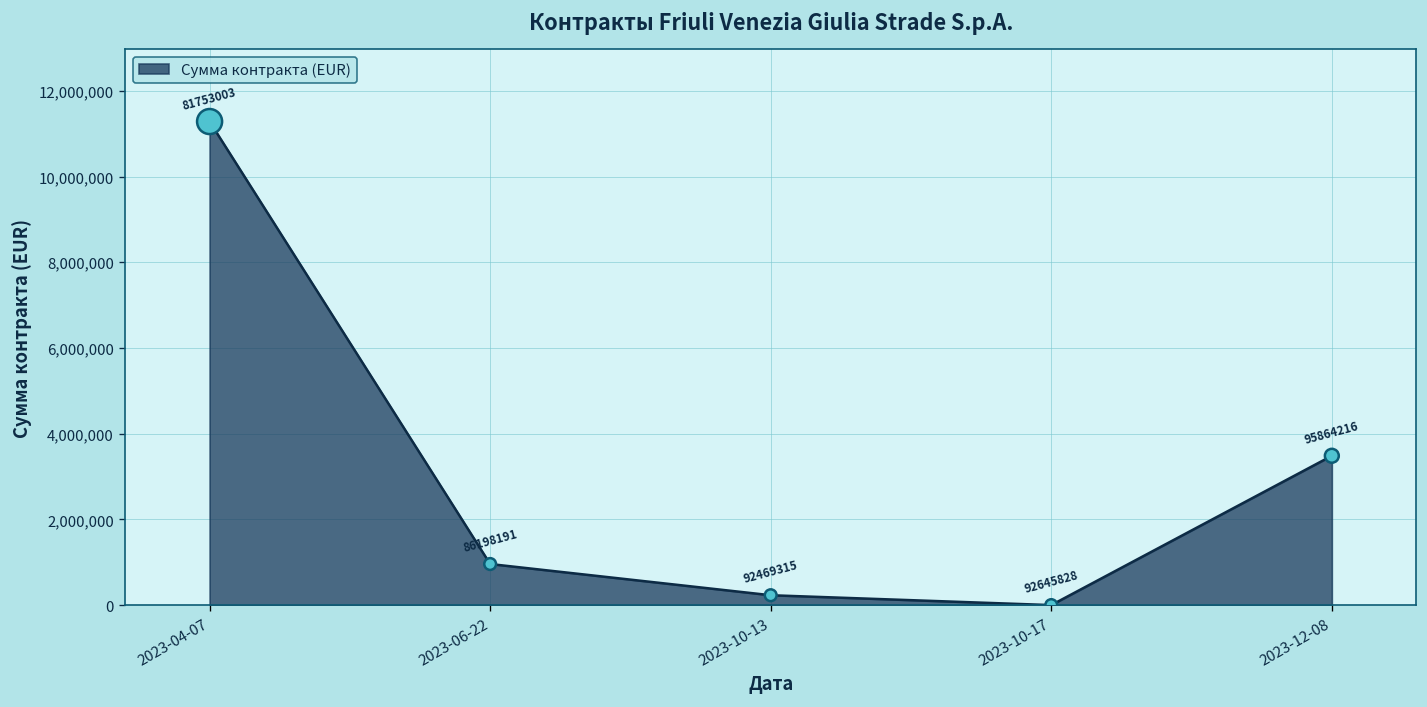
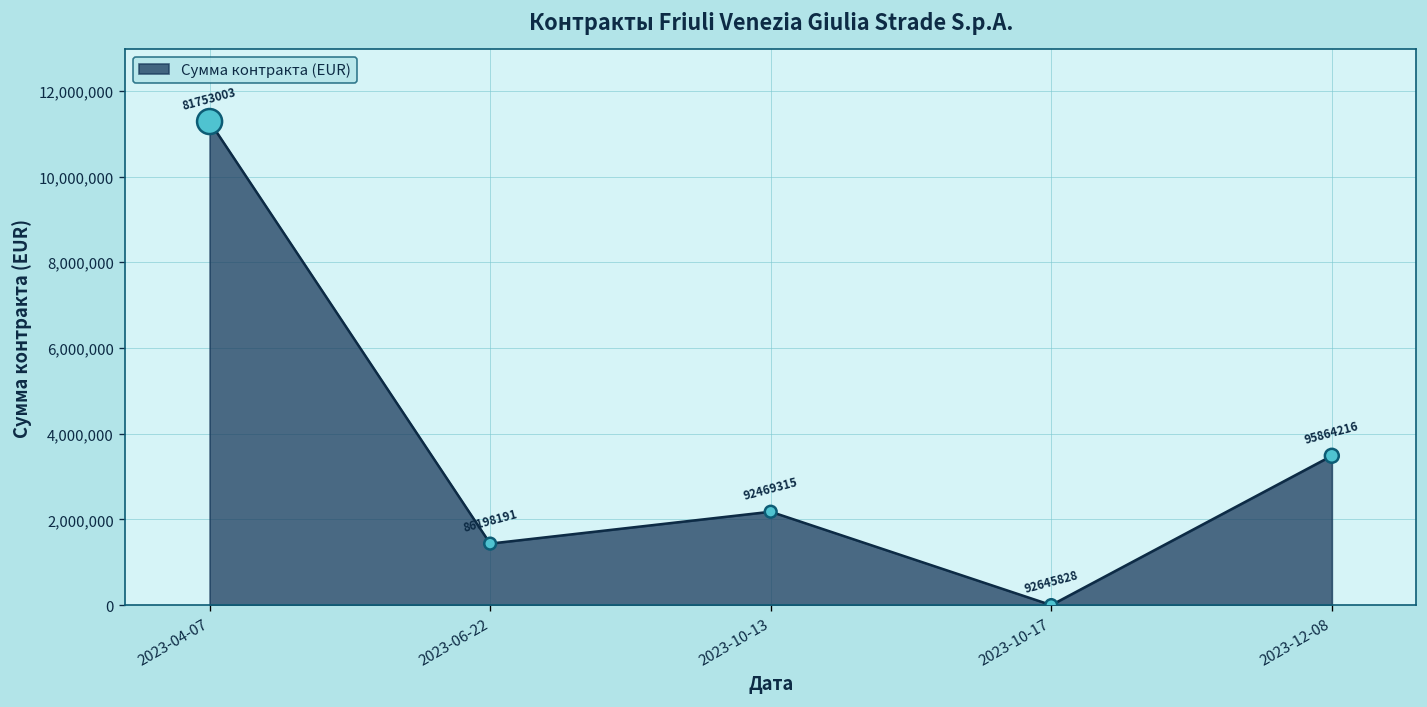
2023-06-22: 1,000,000 -> 1,400,000
2023-10-13: 200,000 -> 2,200,000
